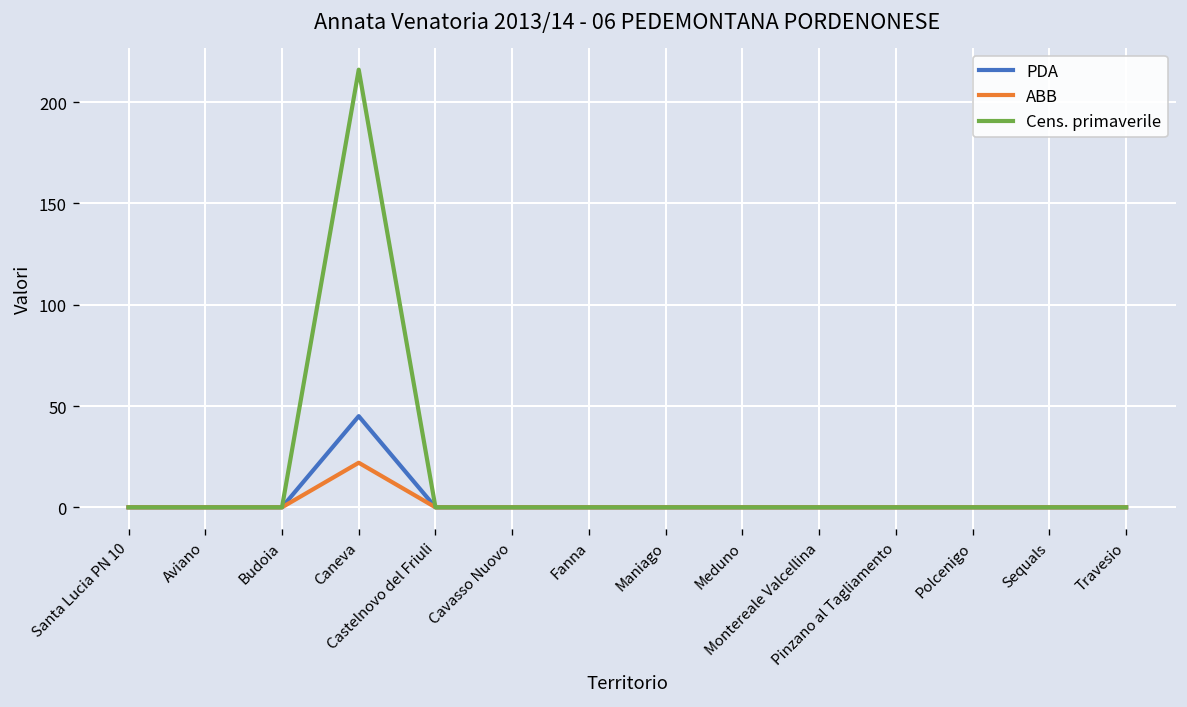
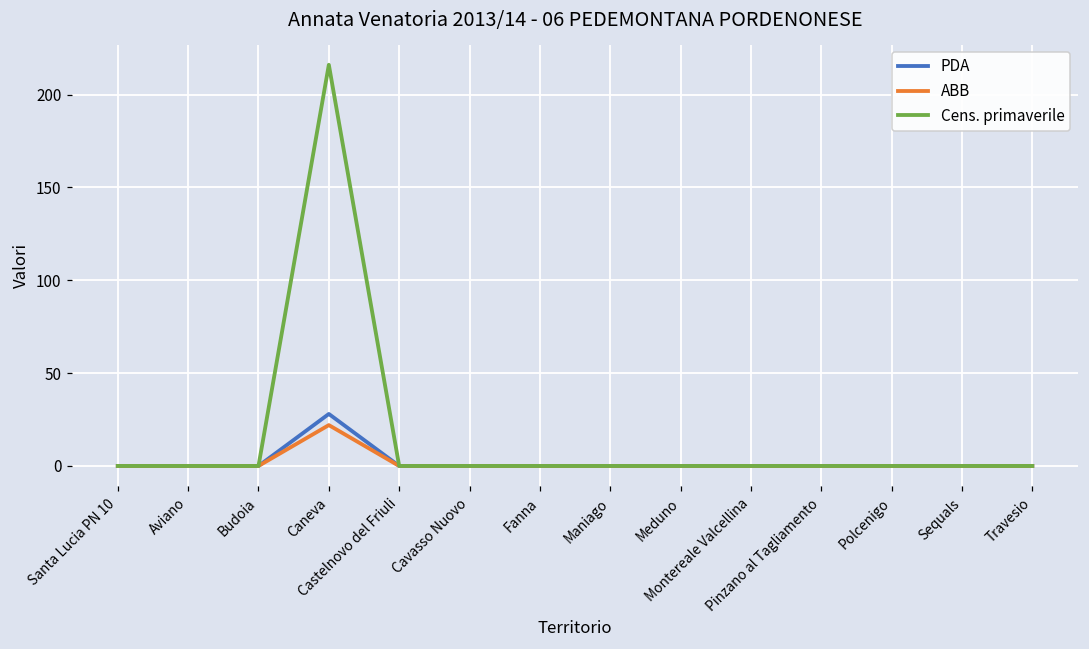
PDA, Caneva: 45 -> 28
